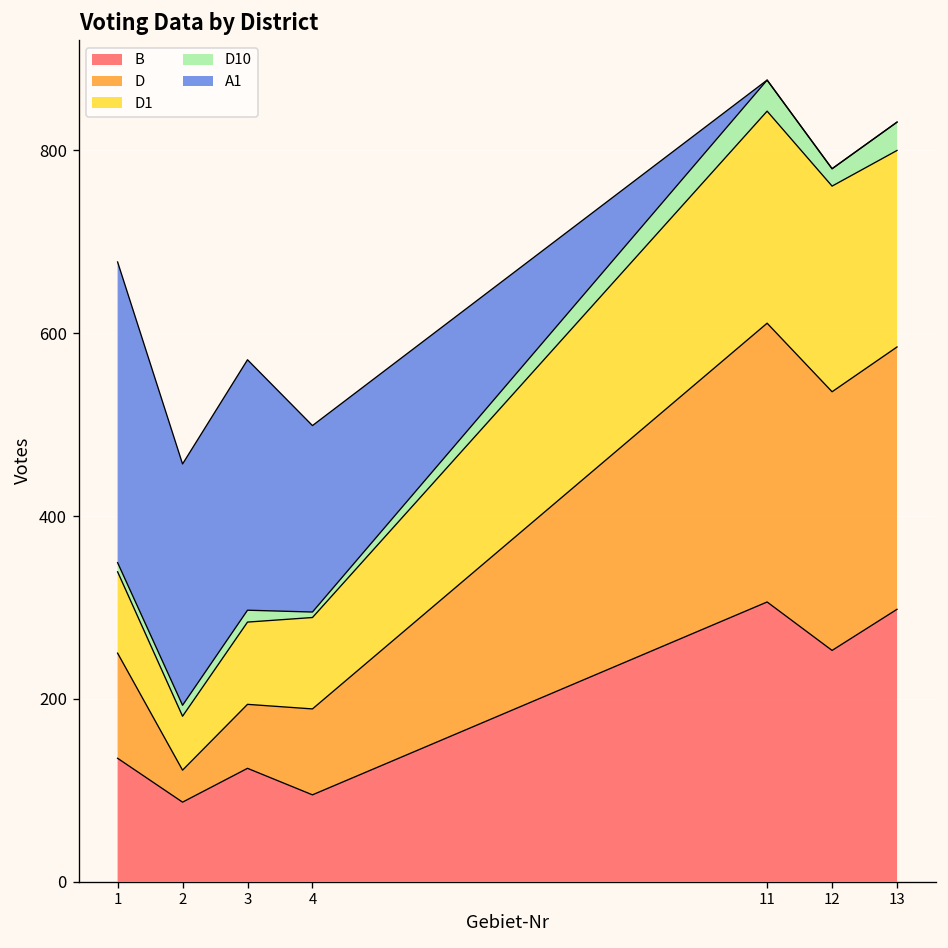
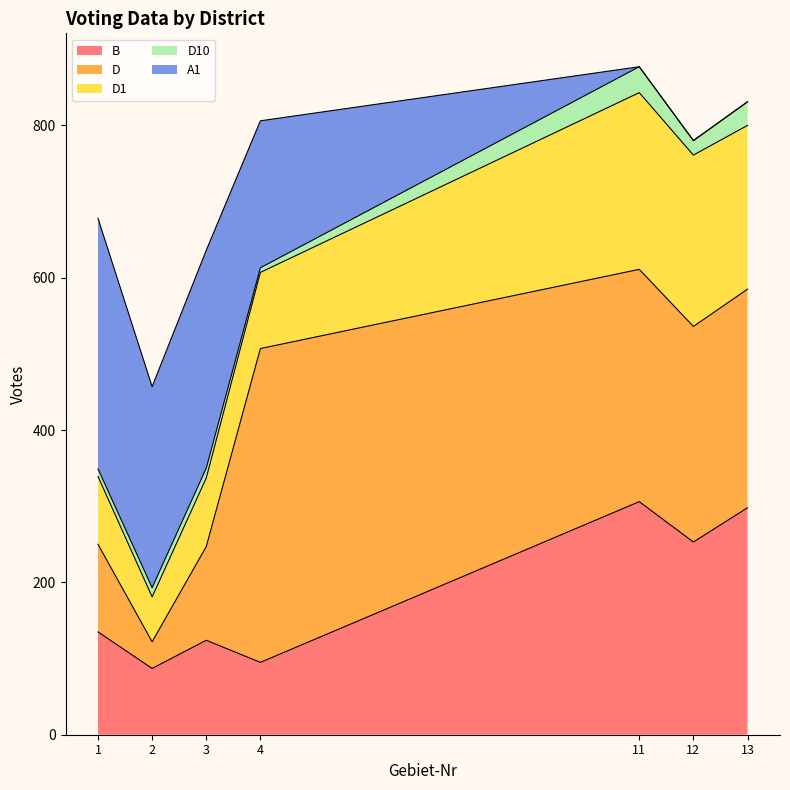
D, 3: 70 -> 120
A1, 3: 270 -> 290
D, 4: 90 -> 410
A1, 4: 200 -> 190
